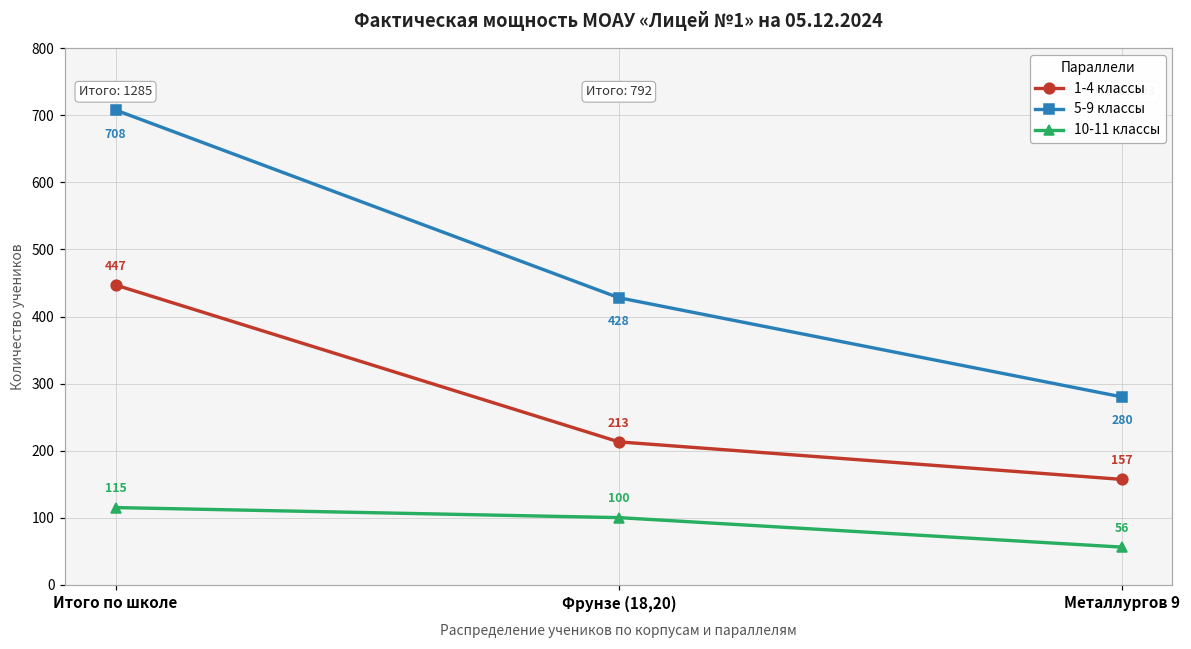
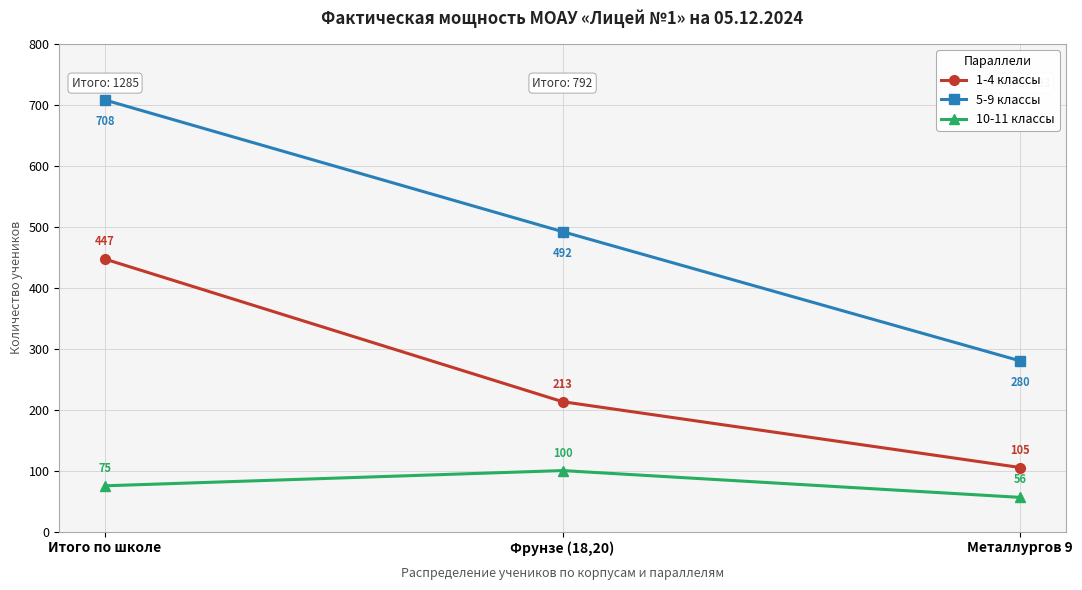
10-11 классы, Итого по школе: 115 -> 75
5-9 классы, Фрунзе (18,20): 428 -> 492
1-4 классы, Металлургов 9: 157 -> 105
